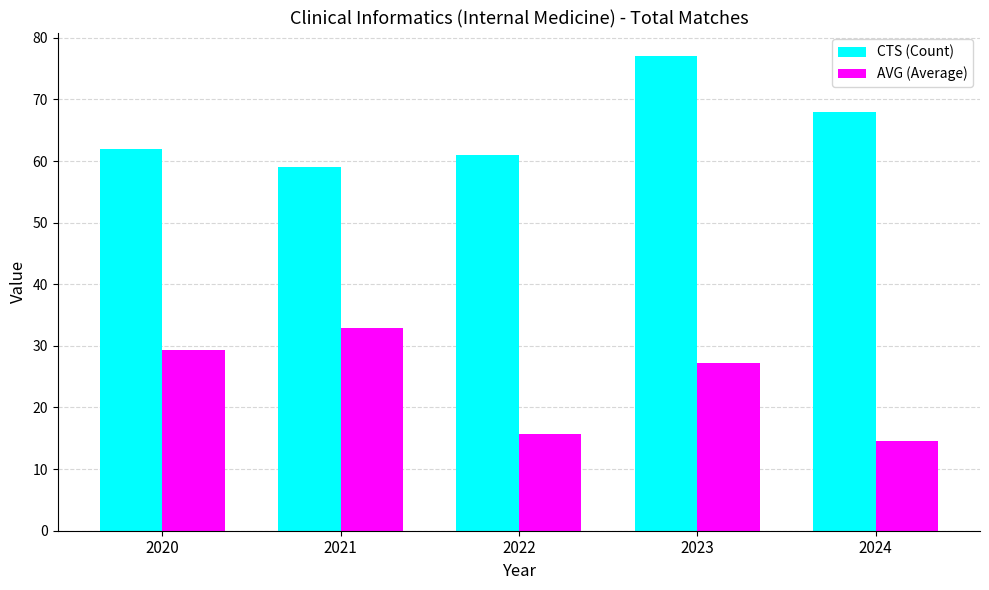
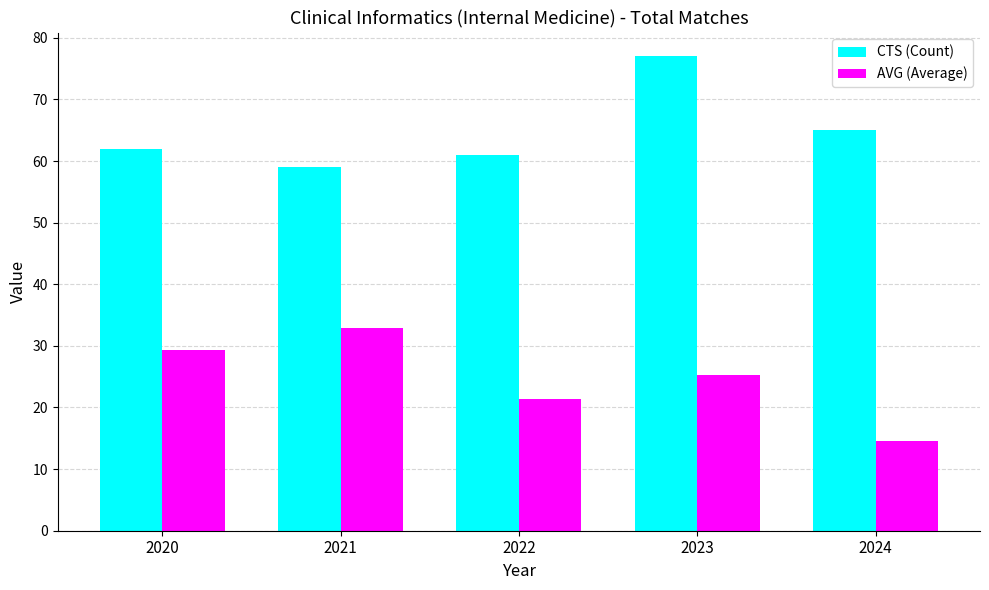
AVG (Average), 2022: 16 -> 21
AVG (Average), 2023: 27 -> 25
CTS (Count), 2024: 68 -> 65
